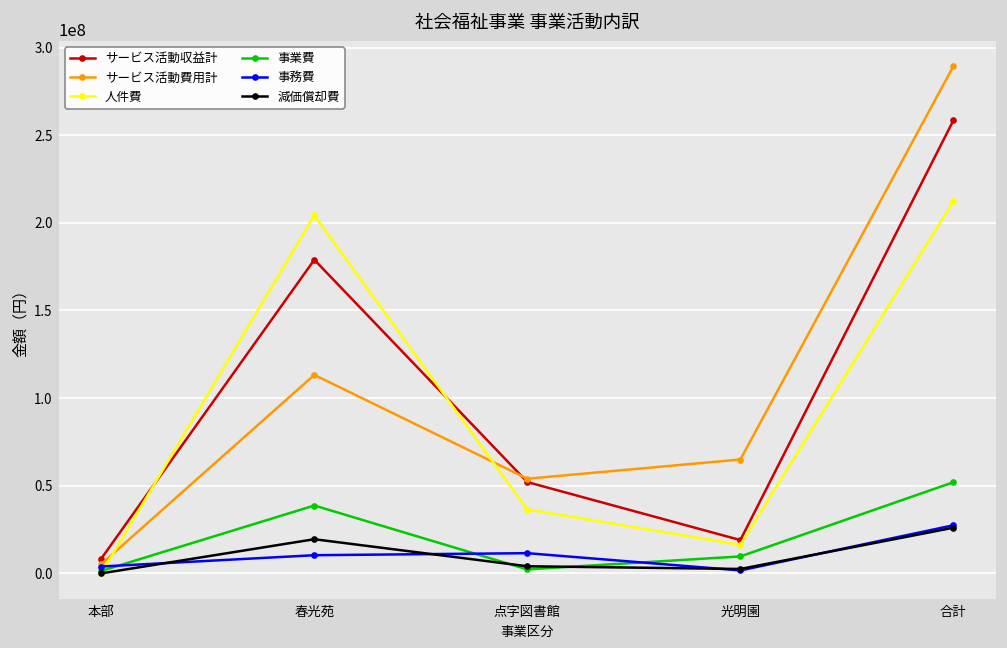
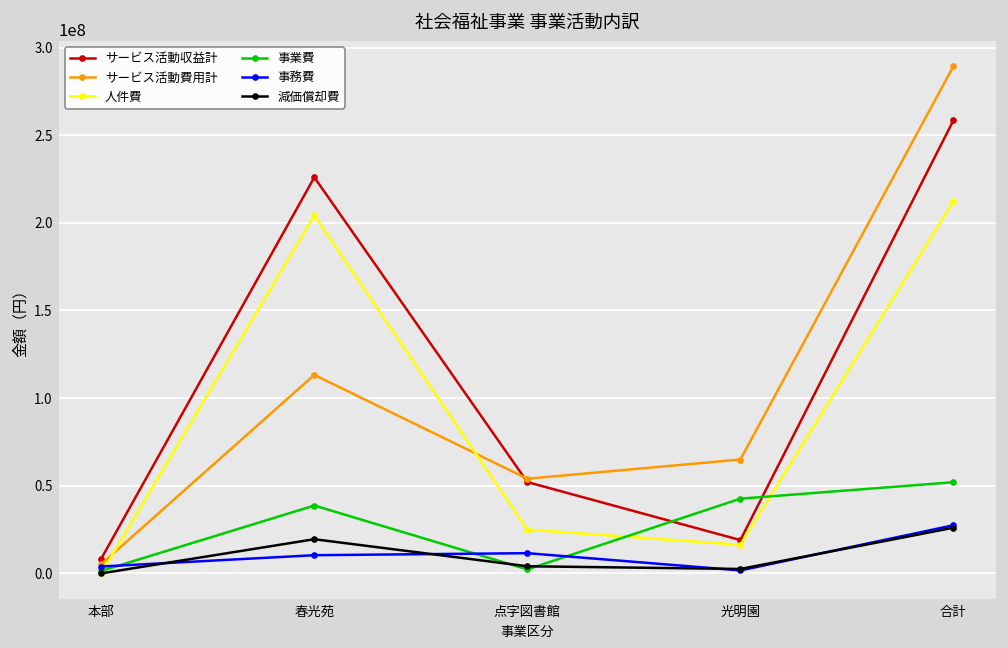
サービス活動収益計, 春光苑: 179000000 -> 226000000
人件費, 点字図書館: 36000000 -> 25000000
事業費, 光明園: 10000000 -> 43000000
